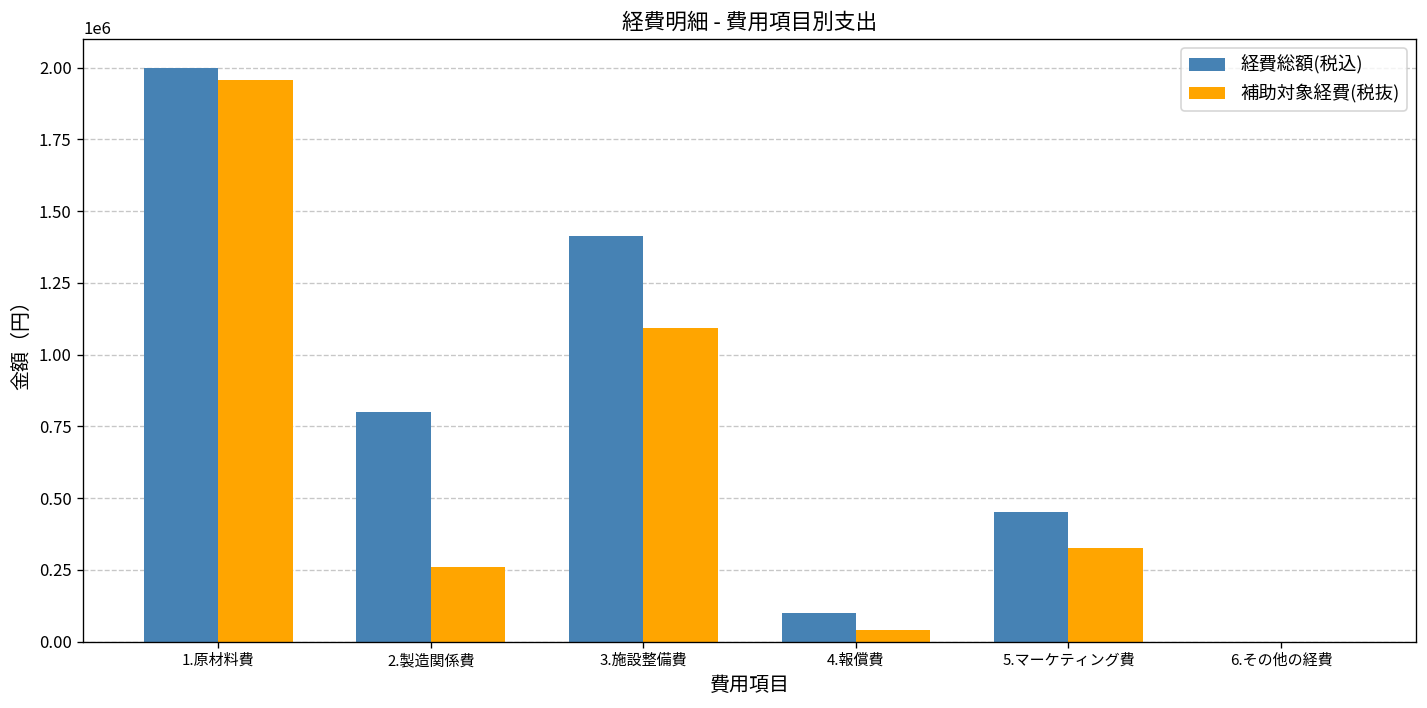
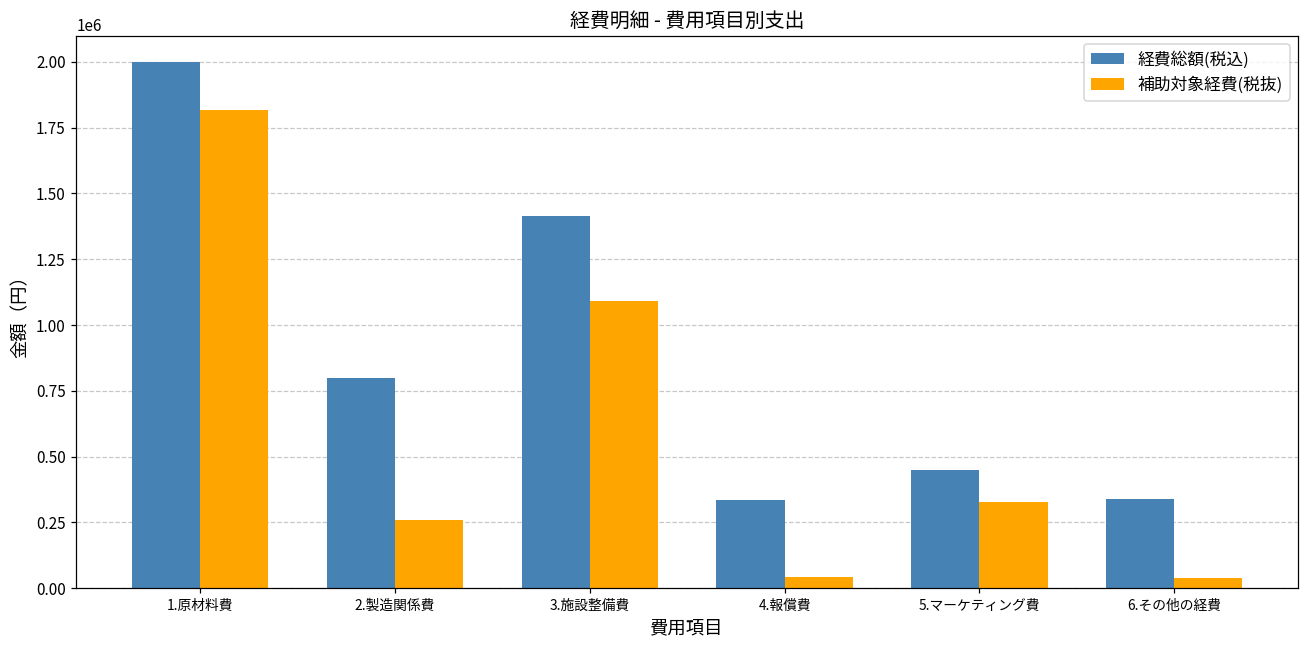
補助対象経費(税抜), 1.原材料費: 1960000 -> 1820000
経費総額(税込), 4.報償費: 100000 -> 340000
経費総額(税込), 6.その他の経費: 0 -> 340000
補助対象経費(税抜), 6.その他の経費: 0 -> 40000
